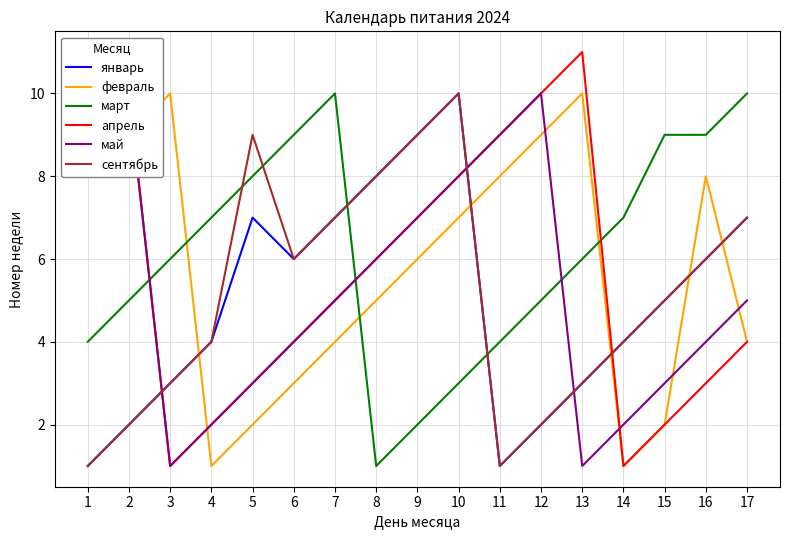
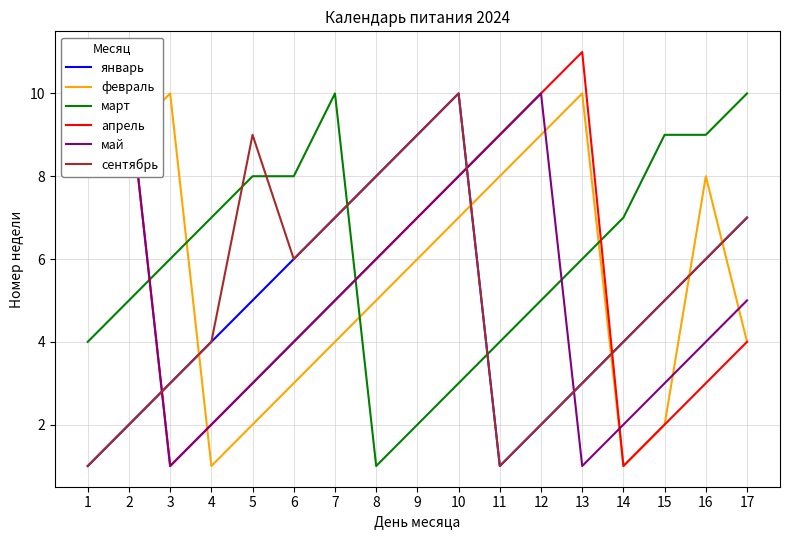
январь, 5: 7 -> 5
март, 6: 9 -> 8
